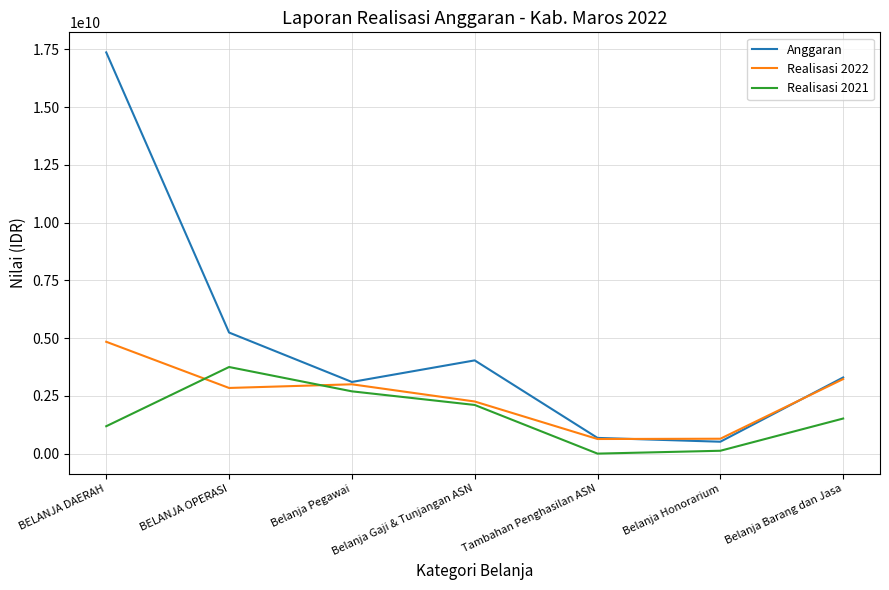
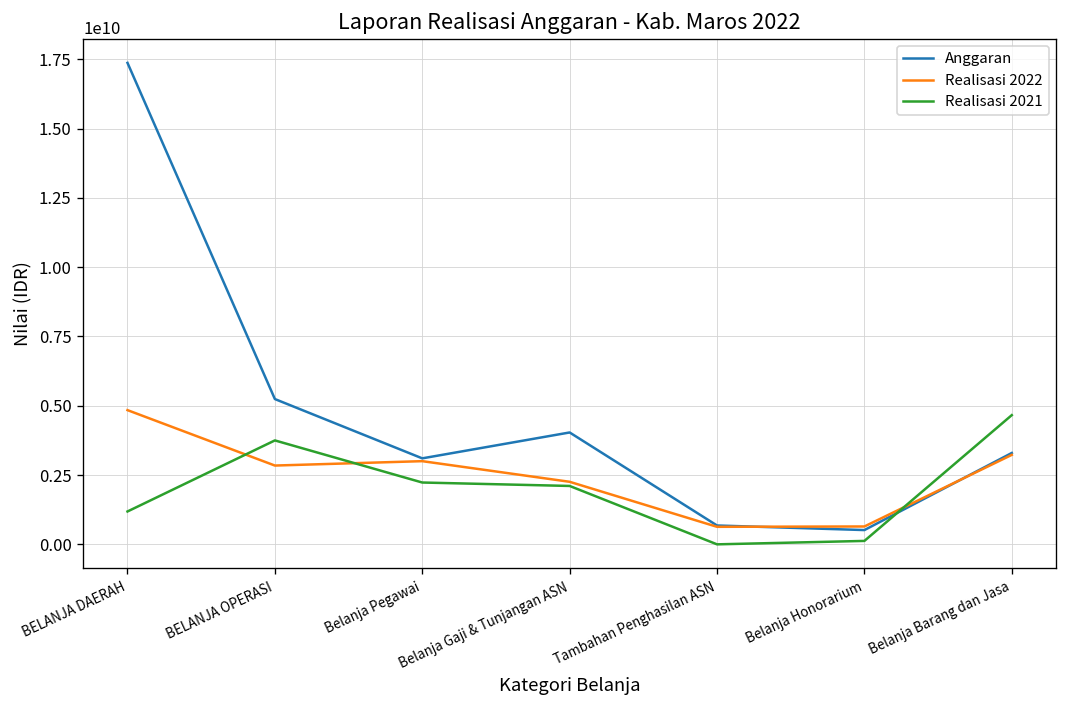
Realisasi 2021, Belanja Pegawai: 2700000000 -> 2200000000
Realisasi 2021, Belanja Barang dan Jasa: 1500000000 -> 4700000000
